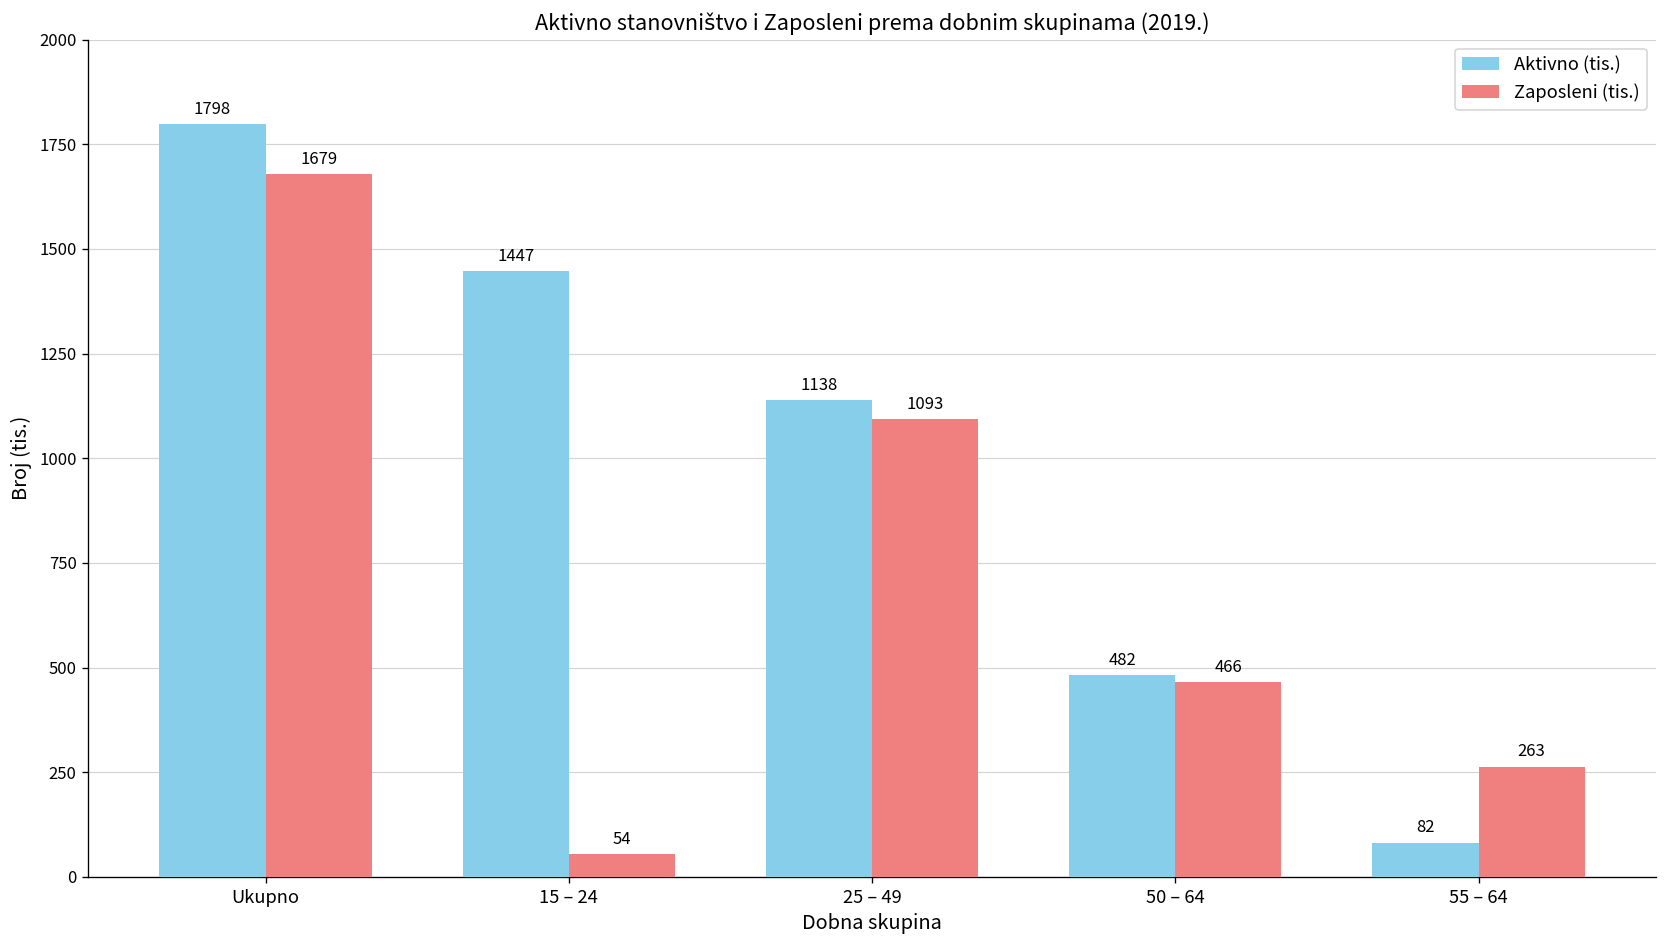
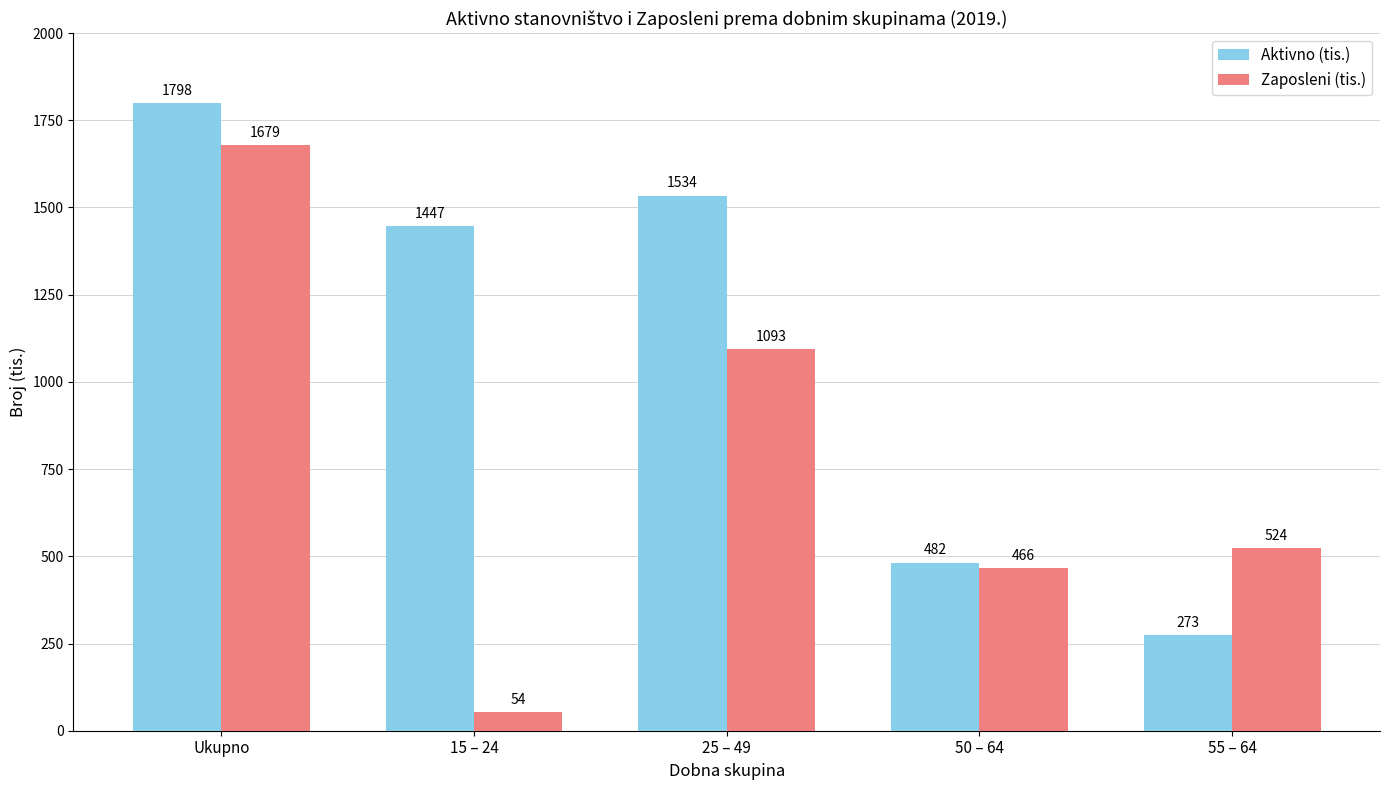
Aktivno (tis.), 25 – 49: 1138 -> 1534
Aktivno (tis.), 55 – 64: 82 -> 273
Zaposleni (tis.), 55 – 64: 263 -> 524
